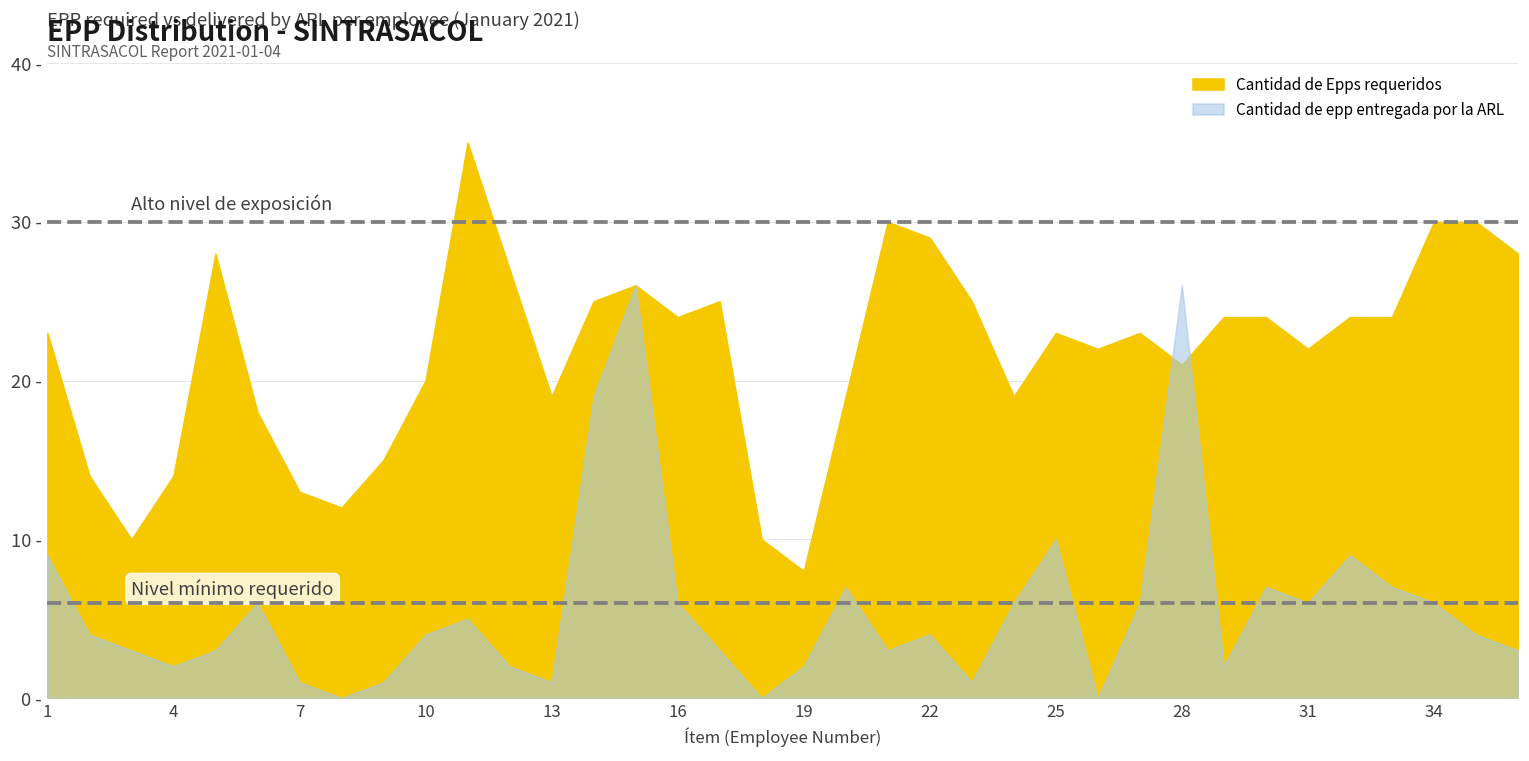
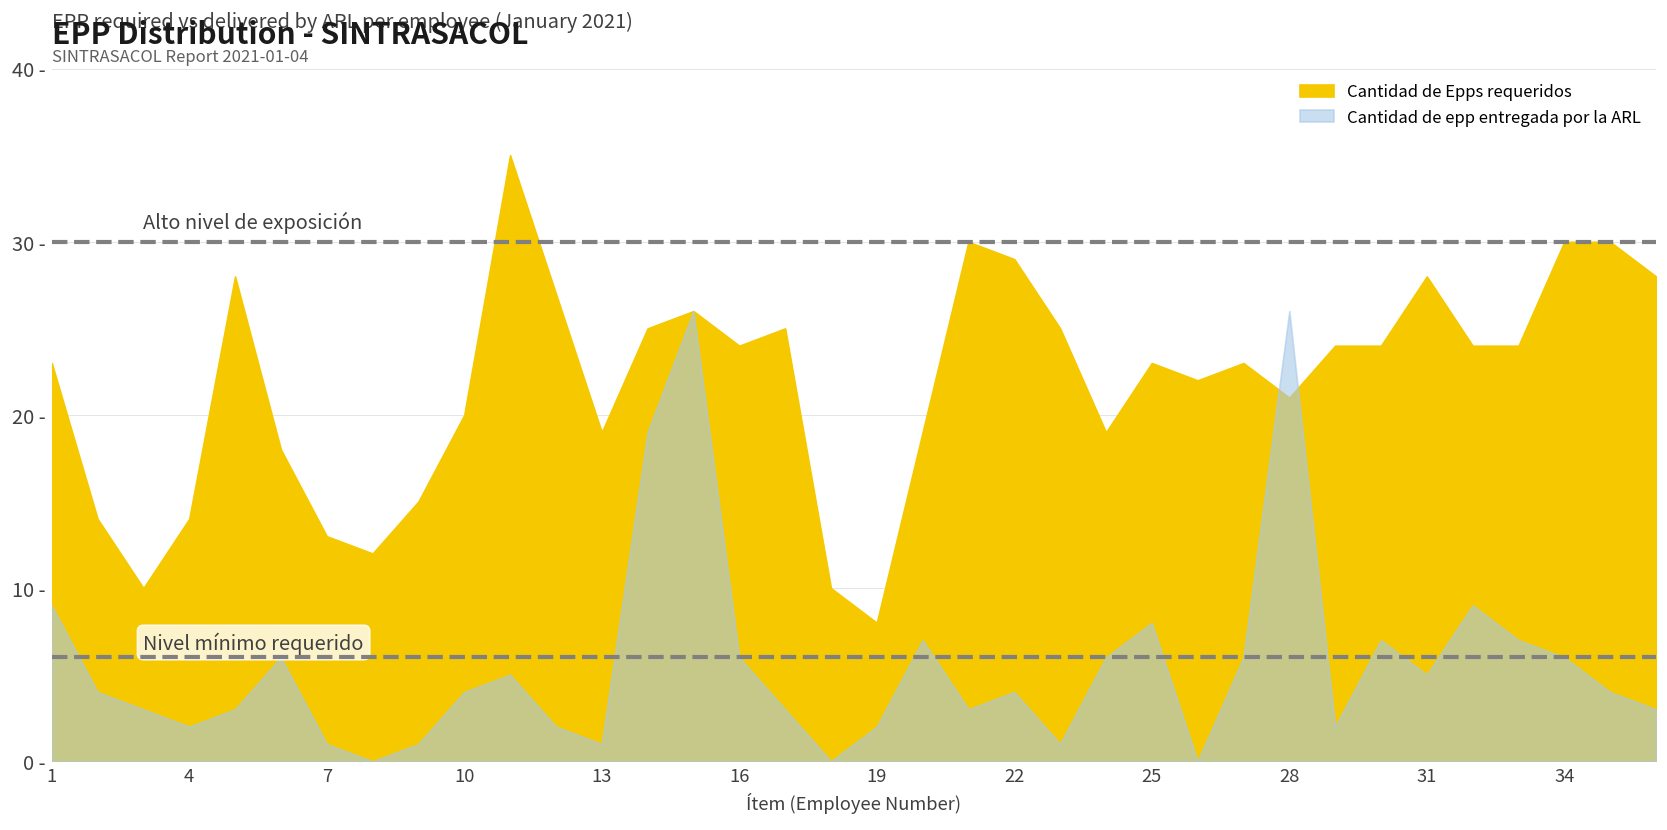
Cantidad de epp entregada por la ARL, 25: 10 - -> 8 -
Cantidad de Epps requeridos, 31: 22 - -> 28 -
Cantidad de epp entregada por la ARL, 31: 6 - -> 5 -
